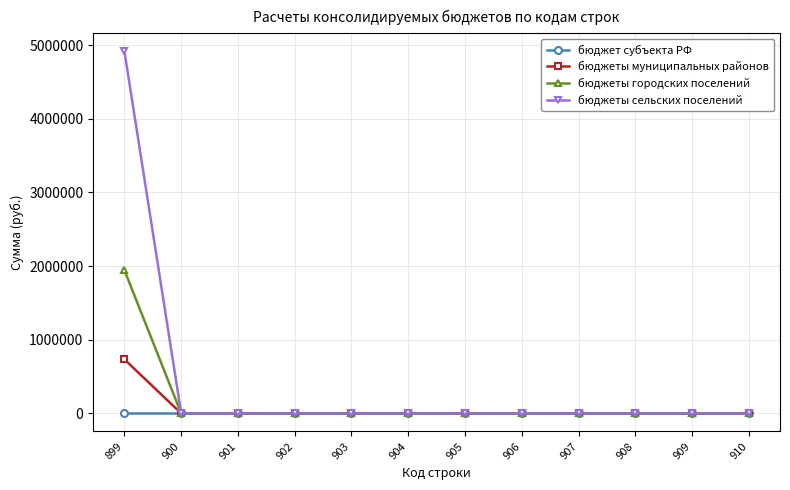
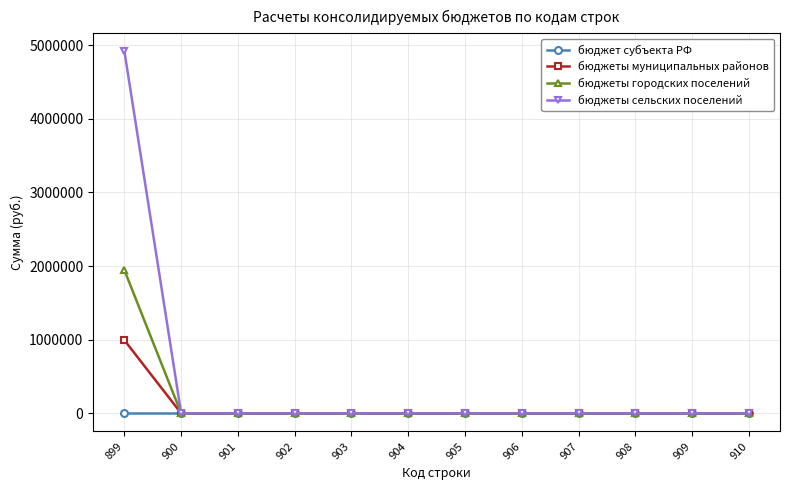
бюджеты муниципальных районов, 899: 700000 -> 1000000
